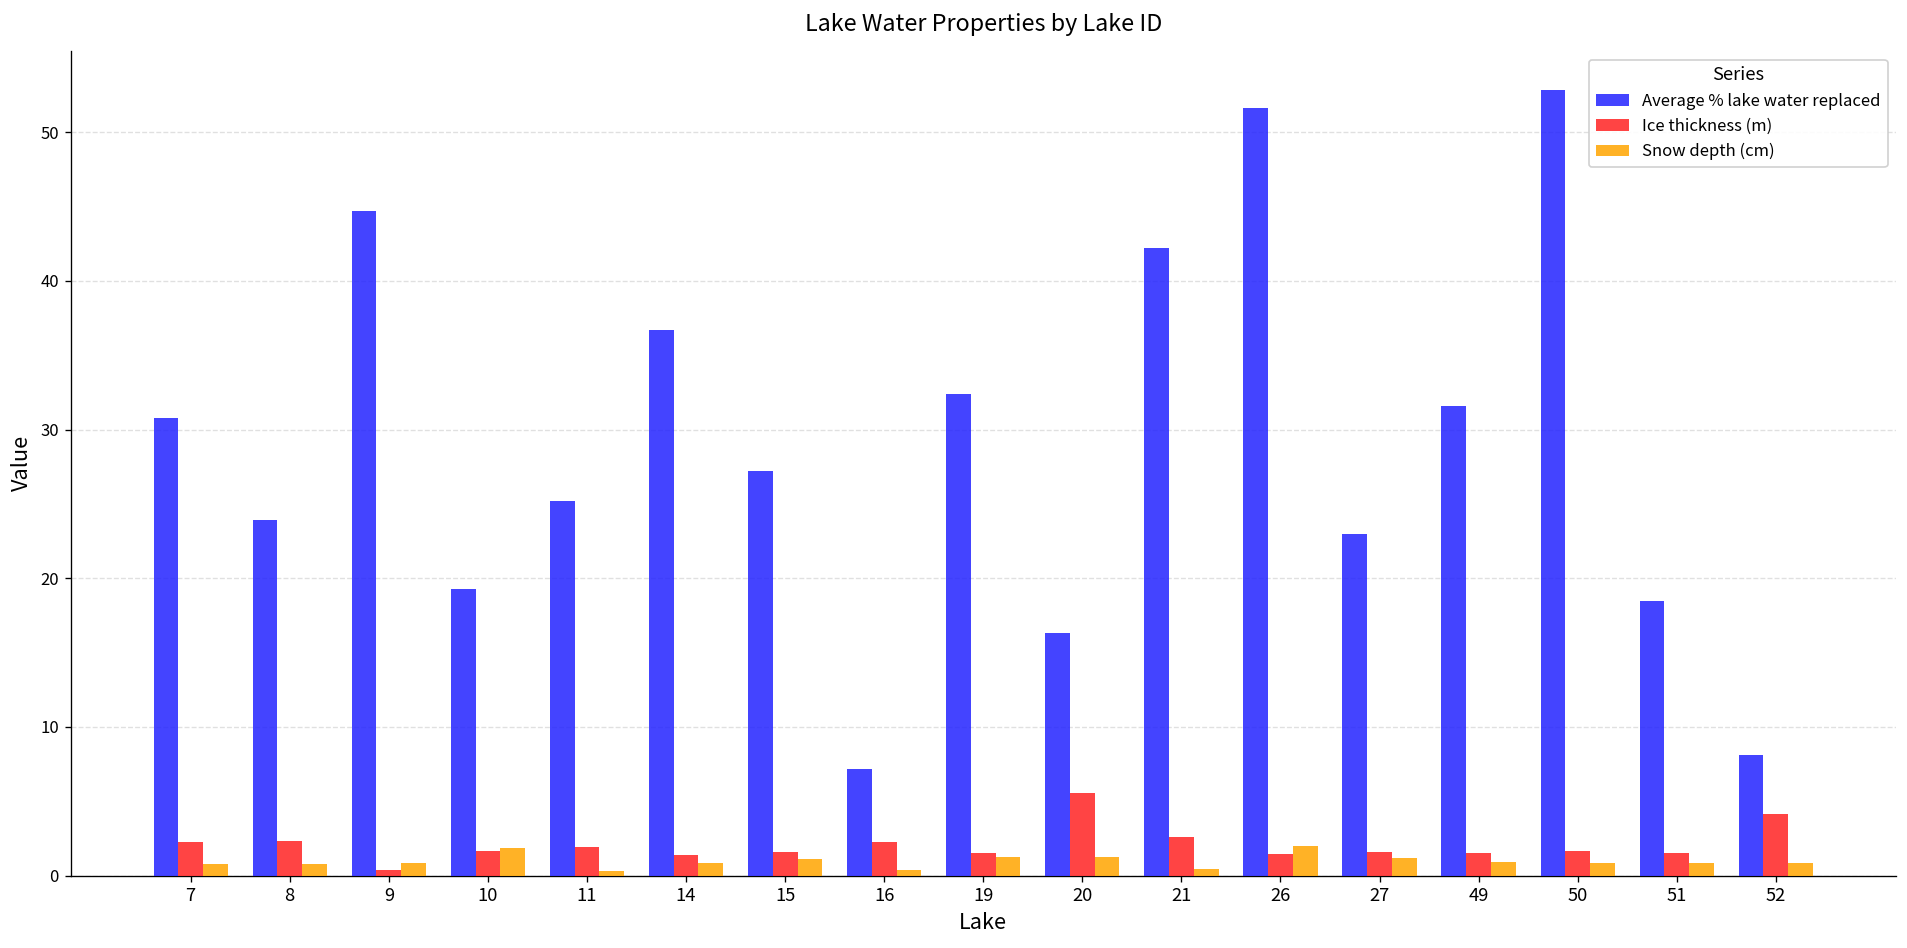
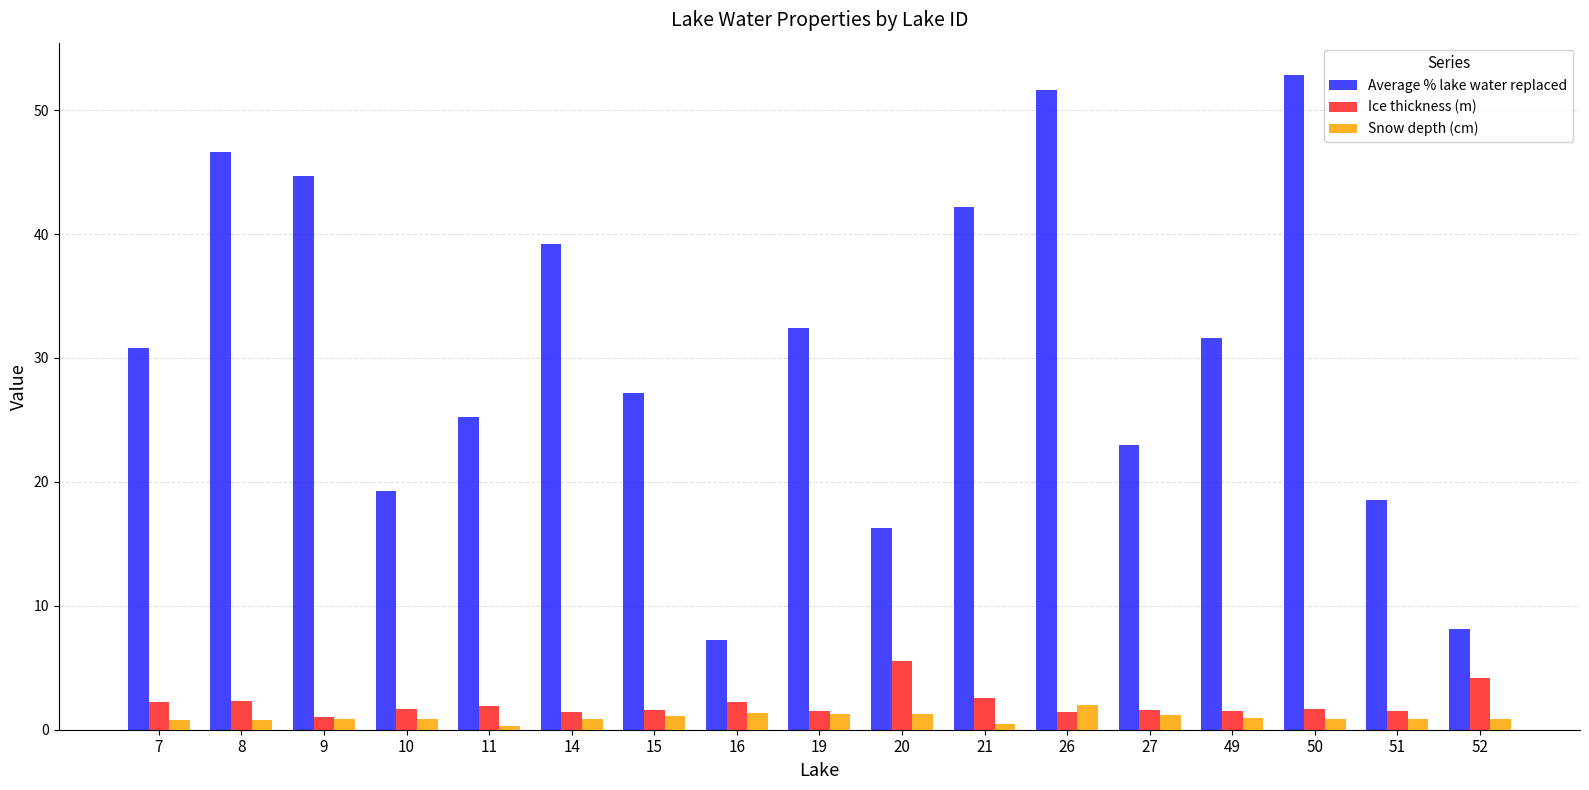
Average % lake water replaced, 8: 23.9 -> 46.6
Ice thickness (m), 9: 0.4 -> 1.0
Snow depth (cm), 10: 1.8 -> 0.9
Average % lake water replaced, 14: 36.7 -> 39.2
Snow depth (cm), 16: 0.4 -> 1.3
